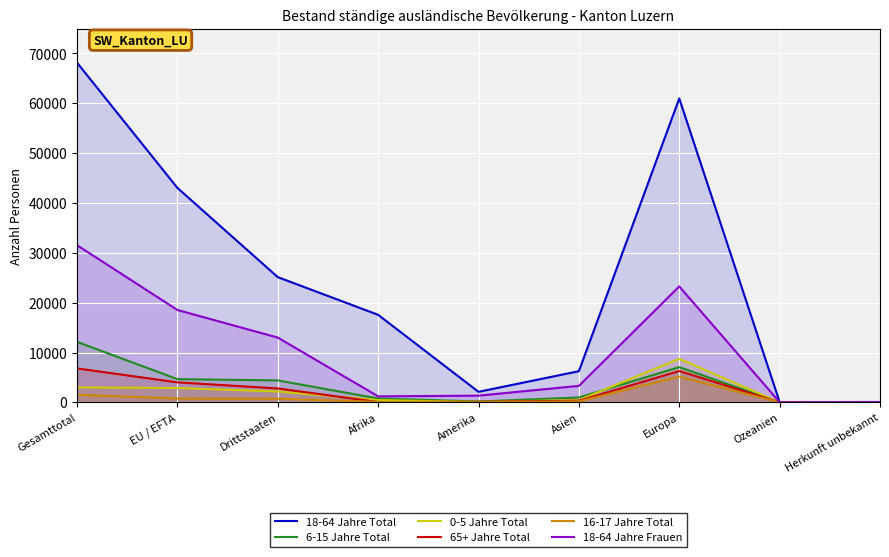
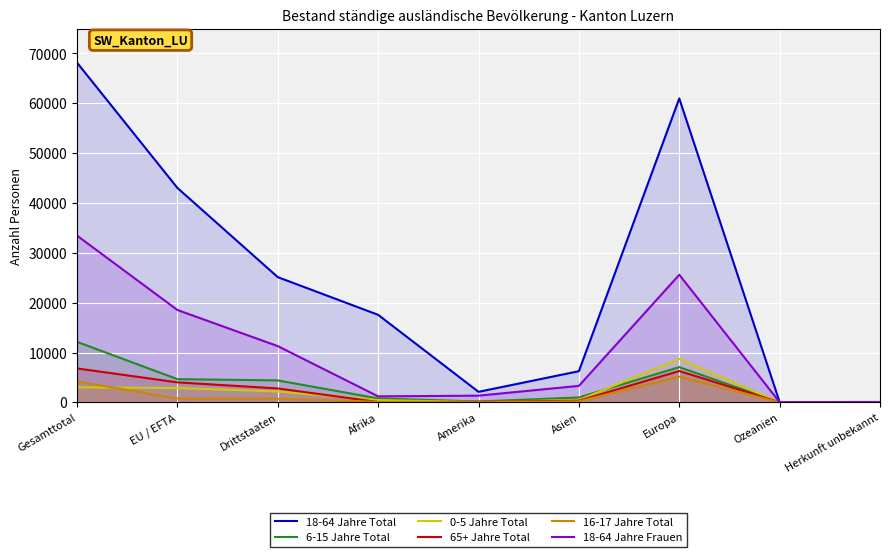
16-17 Jahre Total, Gesamttotal: 2000 -> 4000
18-64 Jahre Frauen, Gesamttotal: 32000 -> 33000
18-64 Jahre Frauen, Drittstaaten: 13000 -> 11000
18-64 Jahre Frauen, Europa: 23000 -> 26000
